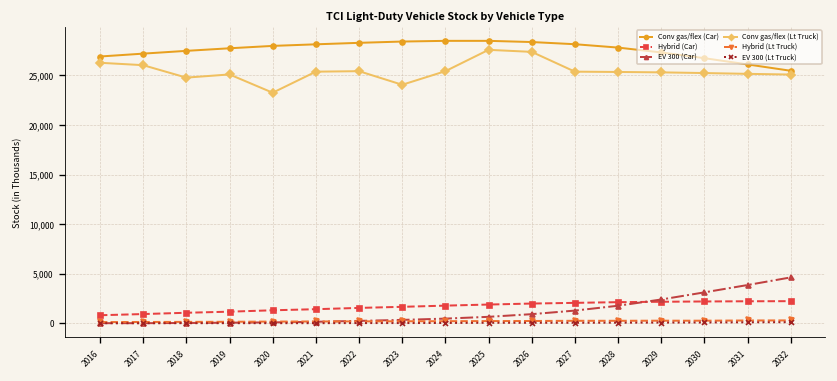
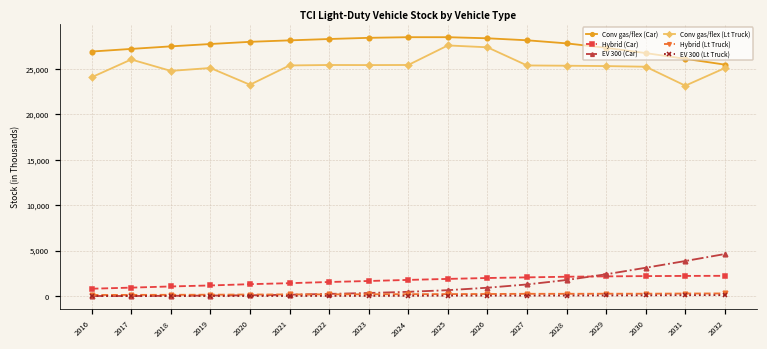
Conv gas/flex (Lt Truck), 2016: 26,000 -> 24,000
Conv gas/flex (Lt Truck), 2023: 24,000 -> 25,000
Conv gas/flex (Lt Truck), 2031: 25,000 -> 23,000
